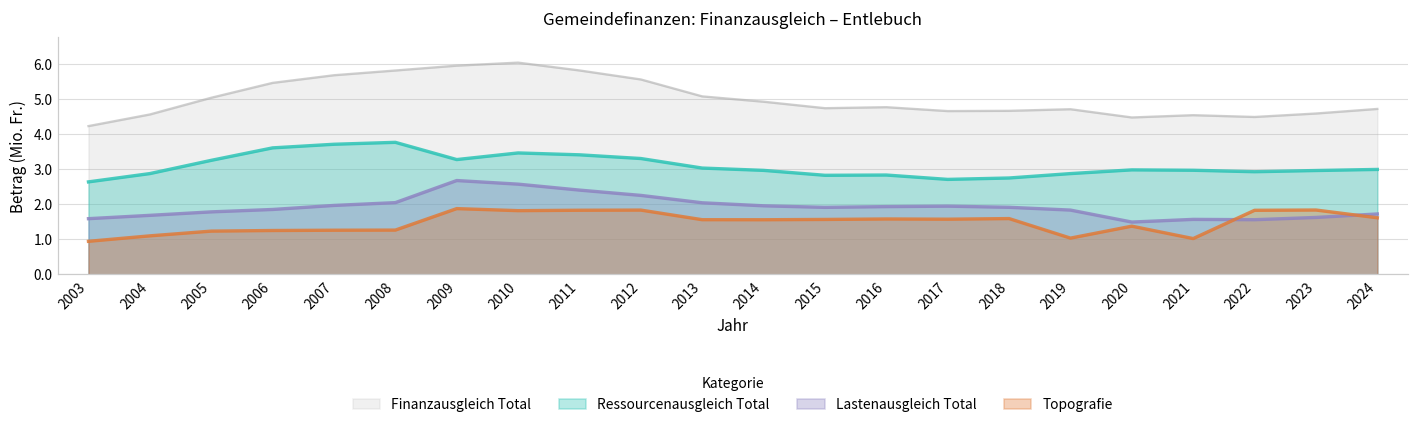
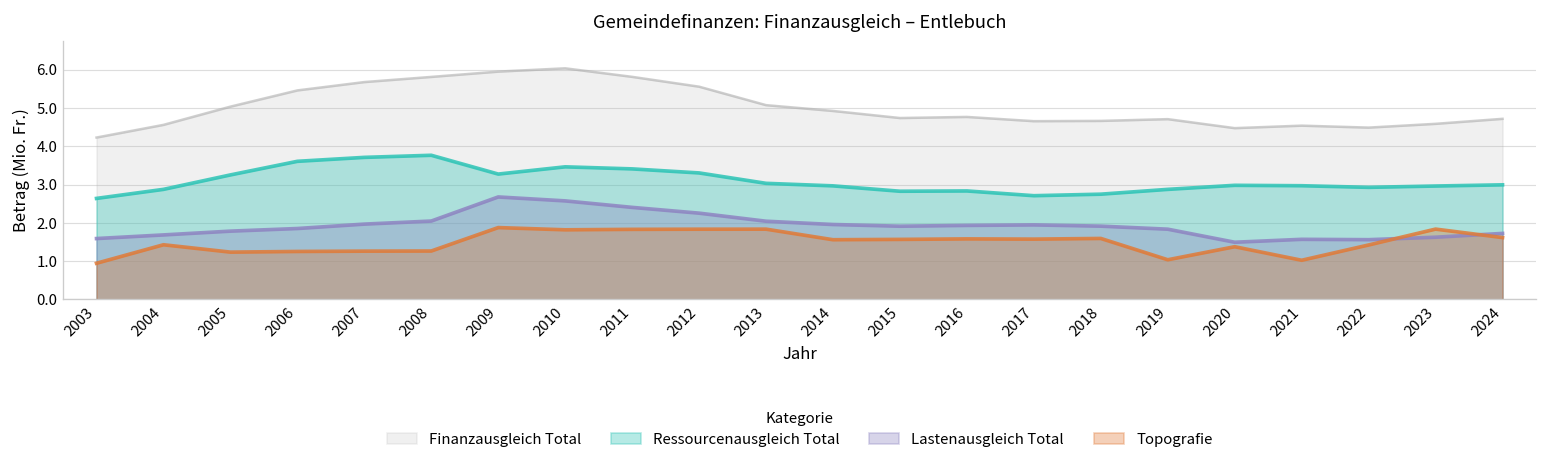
Topografie, 2004: 1.1 -> 1.4
Topografie, 2013: 1.6 -> 1.8
Topografie, 2022: 1.8 -> 1.4
